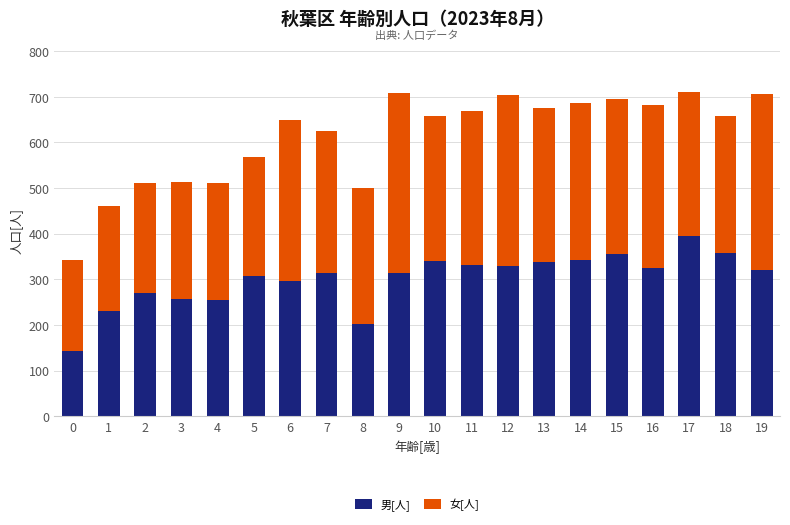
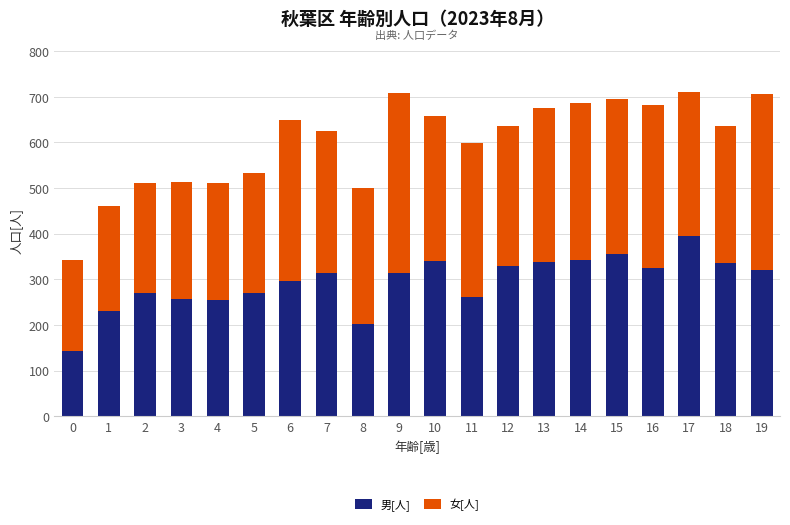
男[人], 5: 310 -> 270
男[人], 11: 330 -> 260
女[人], 12: 380 -> 310
男[人], 18: 360 -> 340
